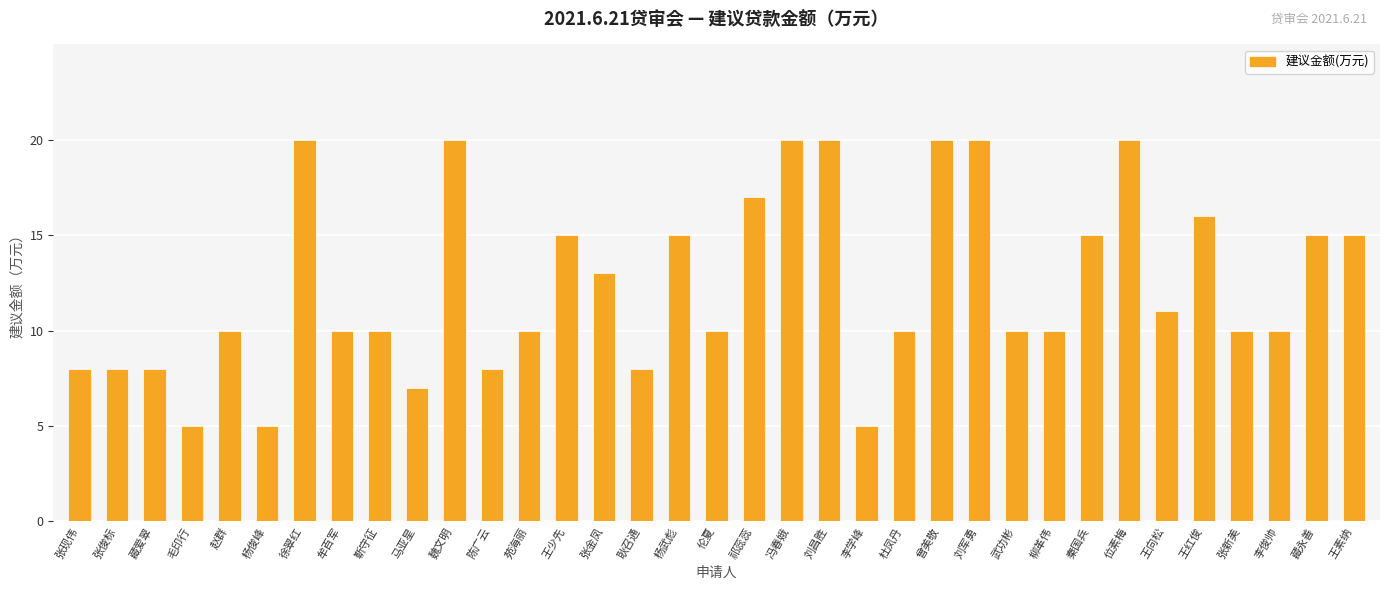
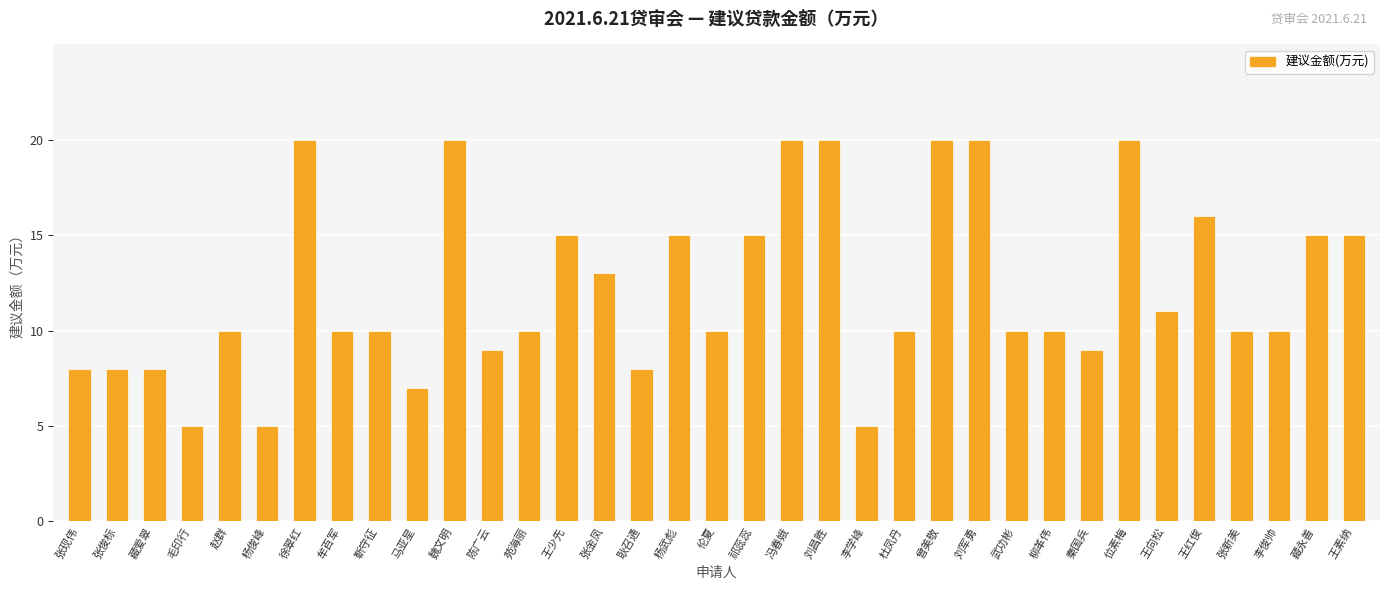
陈广云: 8 -> 9
祁蕊蕊: 17 -> 15
秦国兵: 15 -> 9
